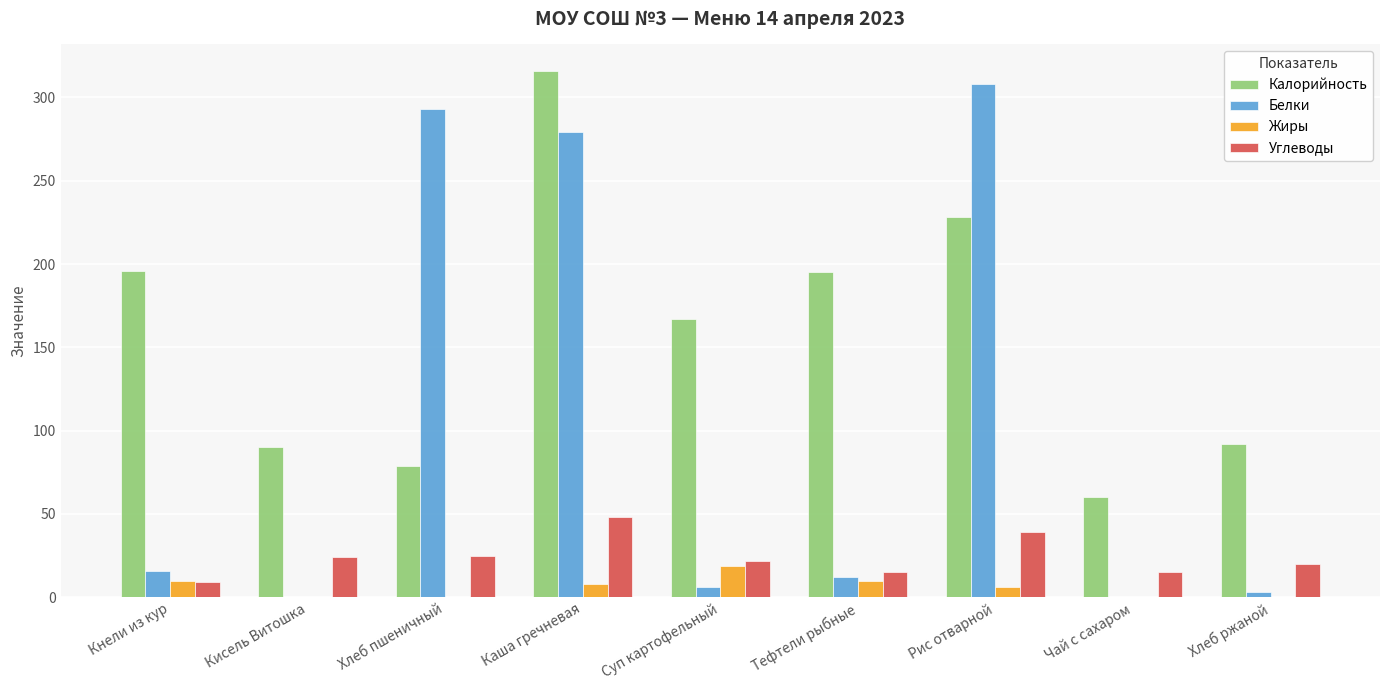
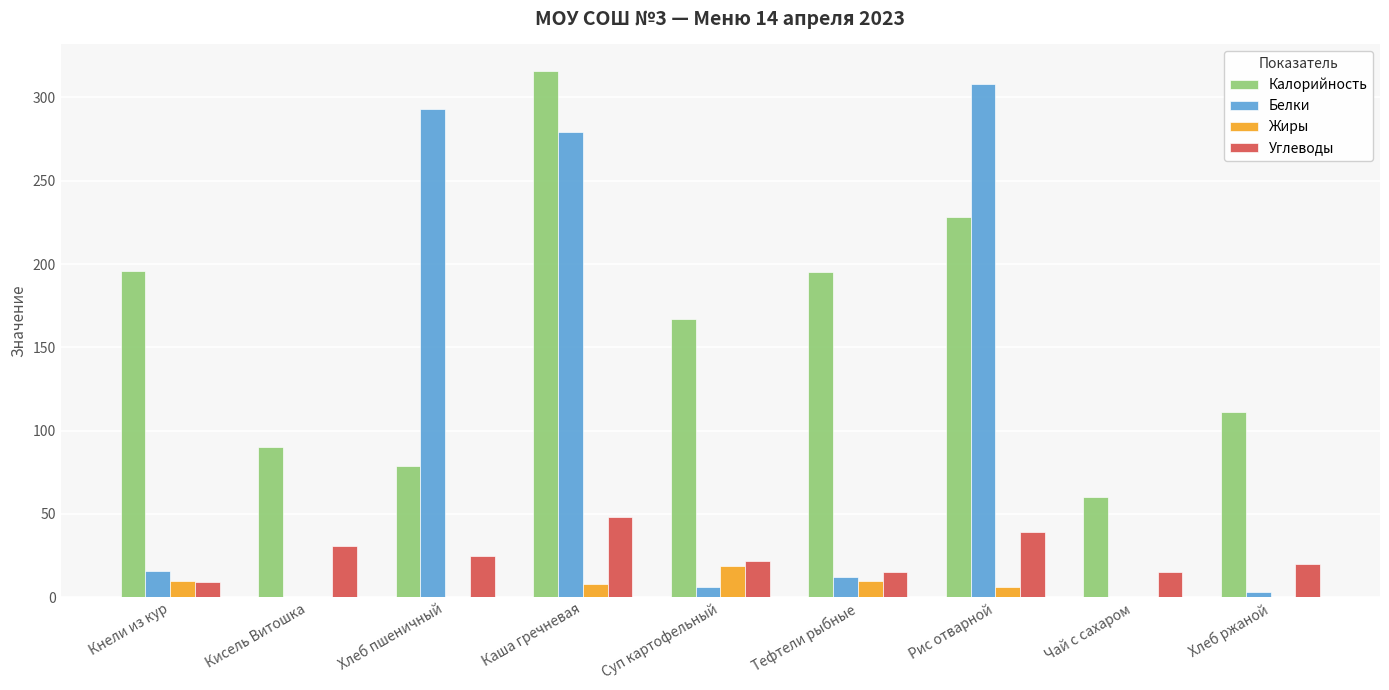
Углеводы, Кисель Витошка: 24 -> 31
Калорийность, Хлеб ржаной: 92 -> 111
